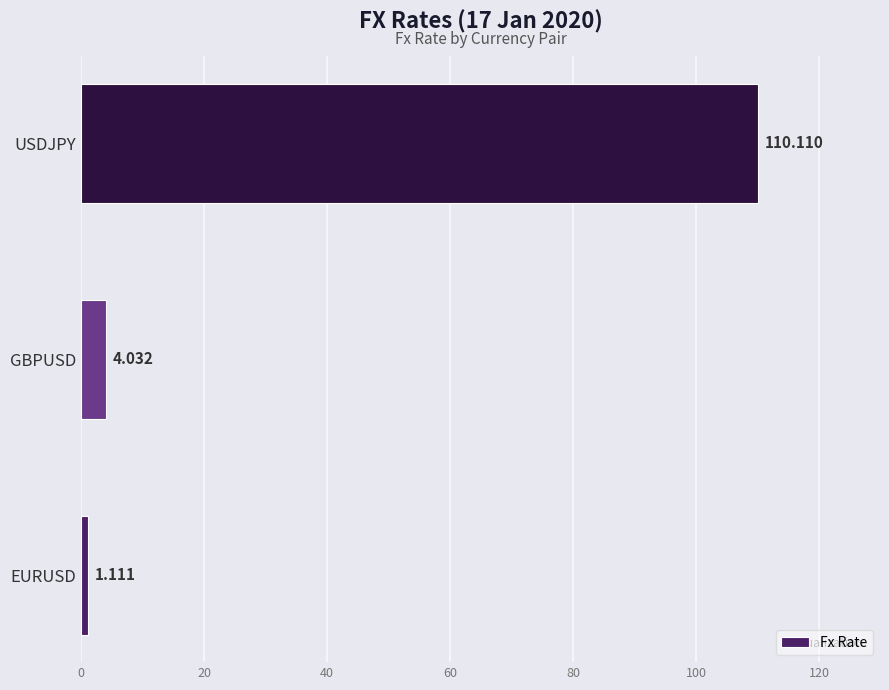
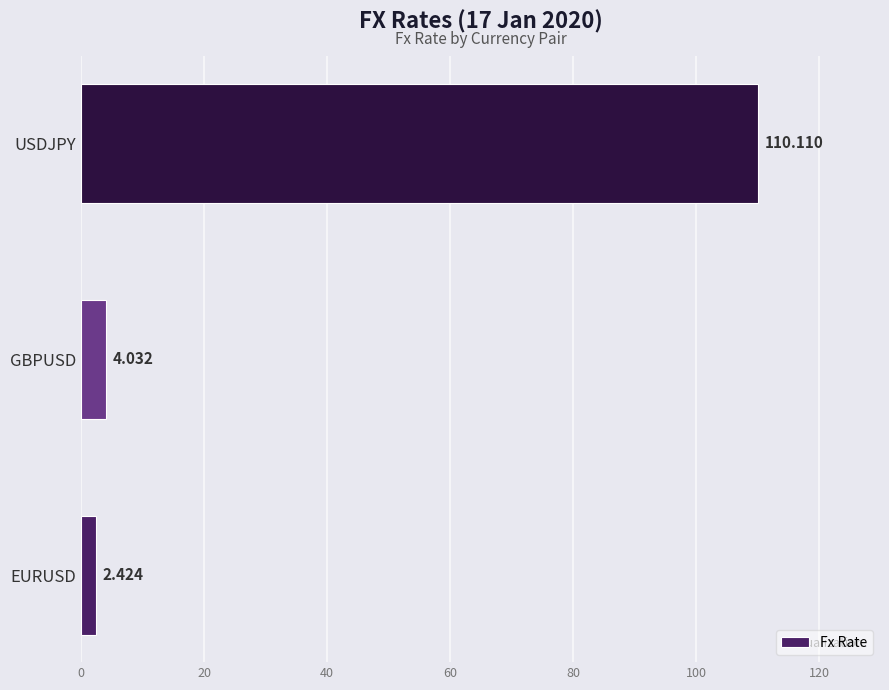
EURUSD: 1.111 -> 2.424
